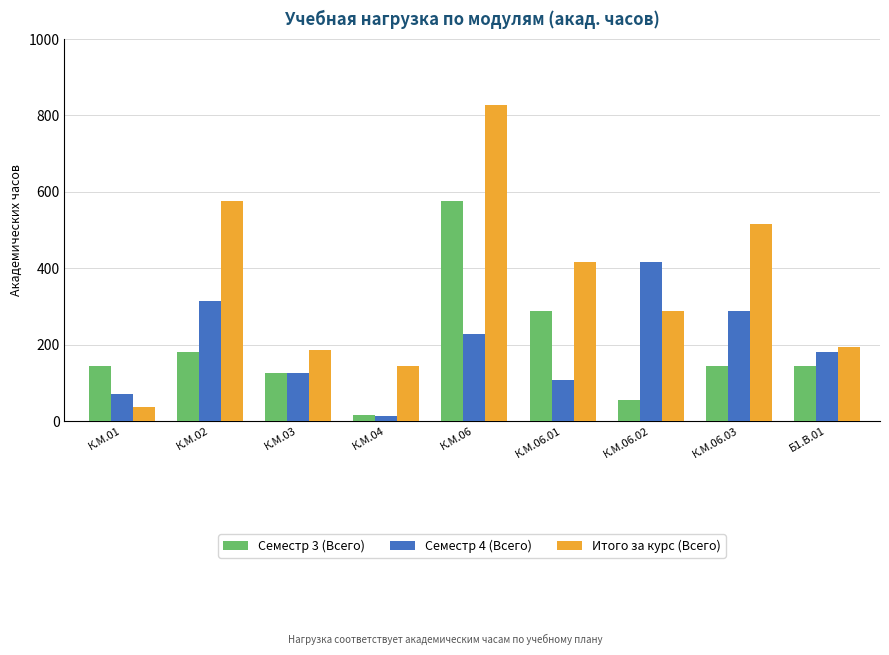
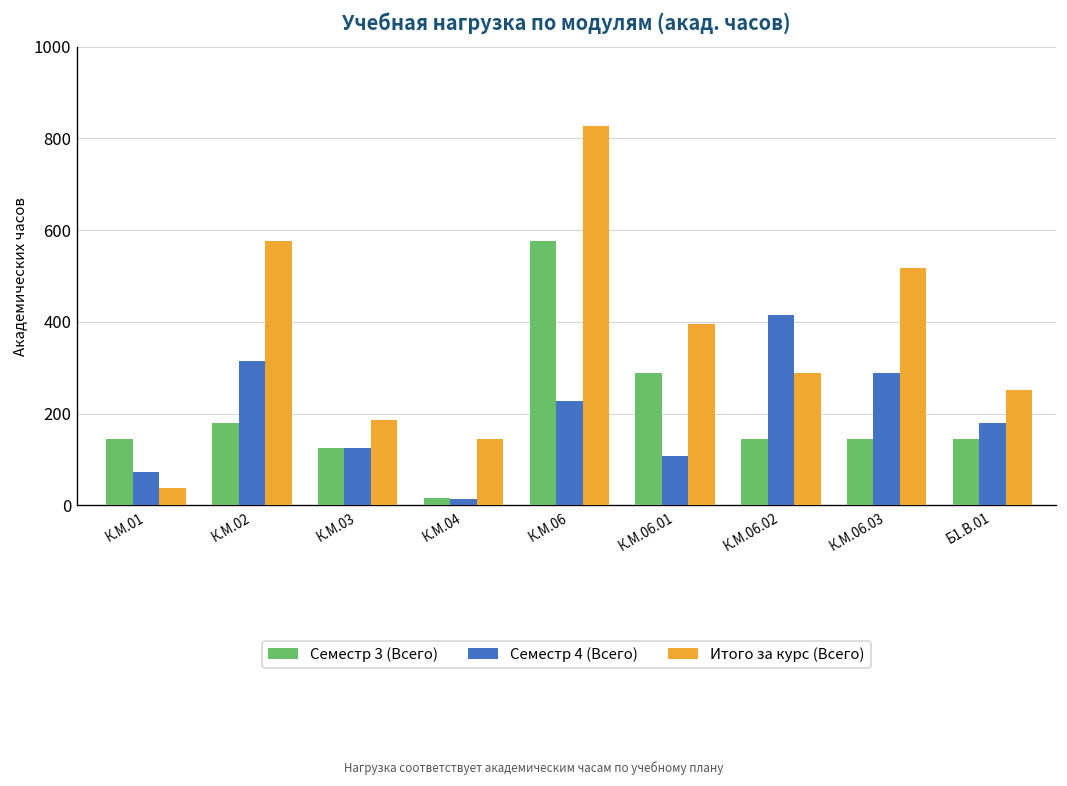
Итого за курс (Всего), К.М.06.01: 420 -> 400
Семестр 3 (Всего), К.М.06.02: 60 -> 140
Итого за курс (Всего), Б1.В.01: 190 -> 250
